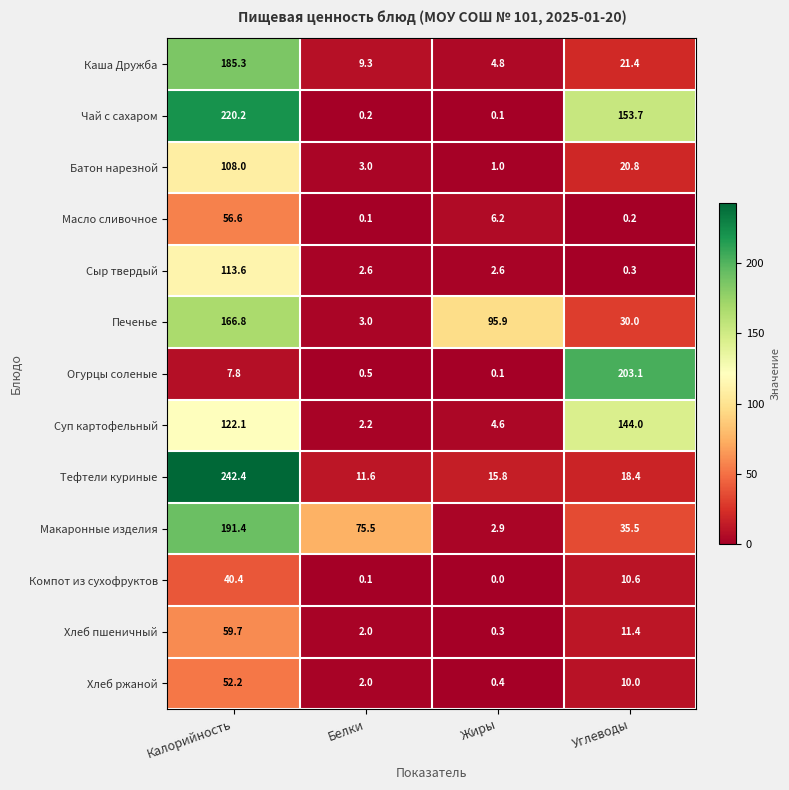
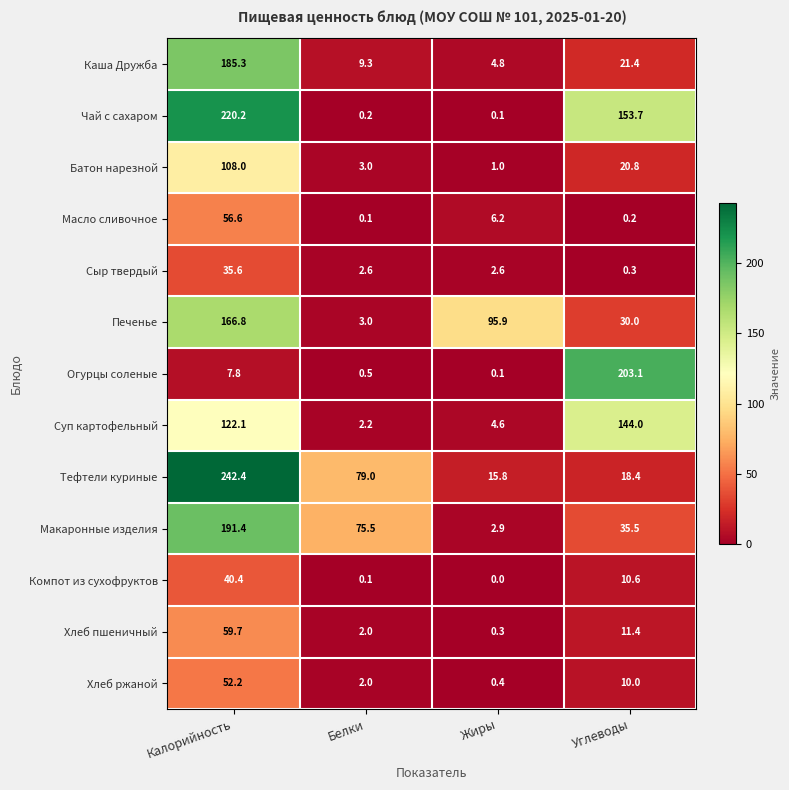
Сыр твердый, Калорийность: 113.6 -> 35.6
Тефтели куриные, Белки: 11.6 -> 79.0
